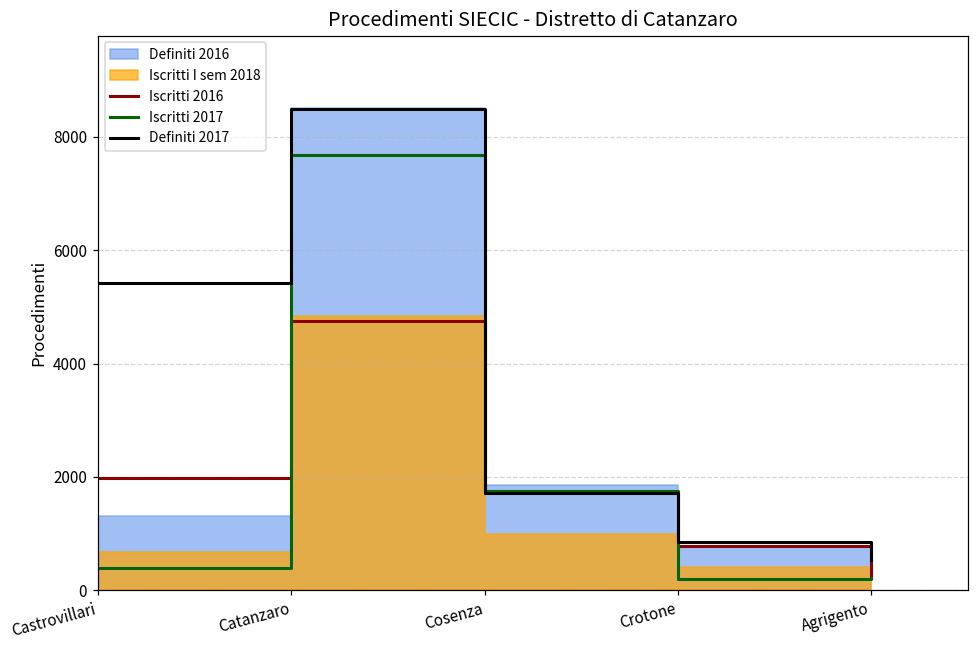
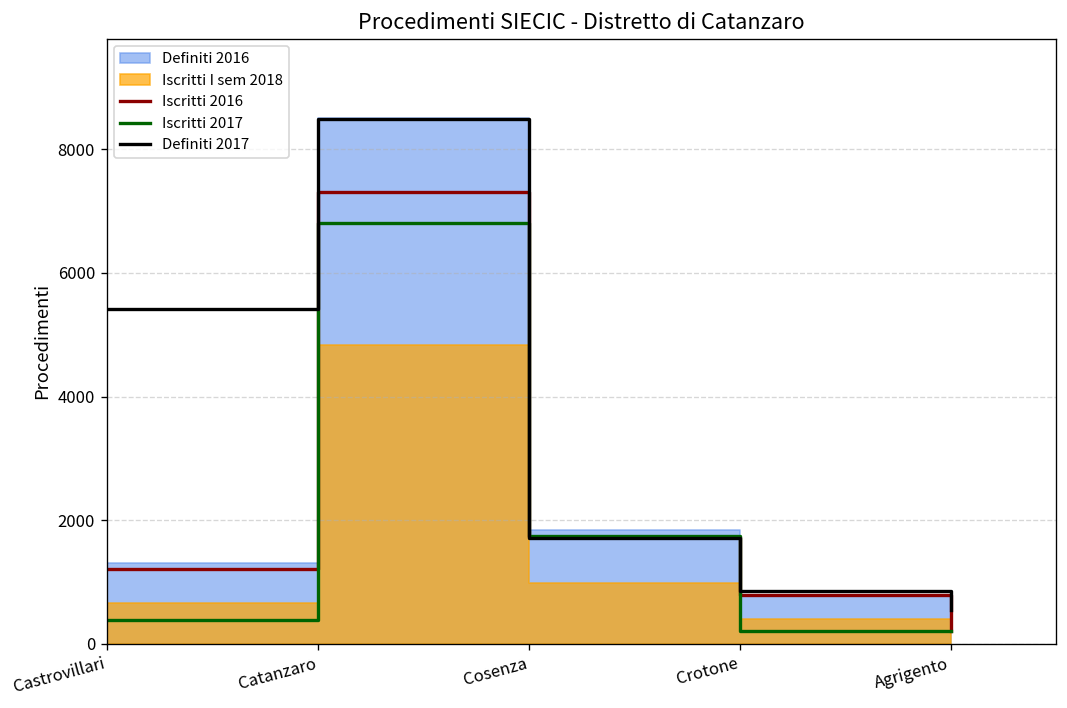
Iscritti 2016, Castrovillari: 2000 -> 1200
Iscritti 2016, Catanzaro: 4800 -> 7300
Iscritti 2017, Catanzaro: 7700 -> 6800
